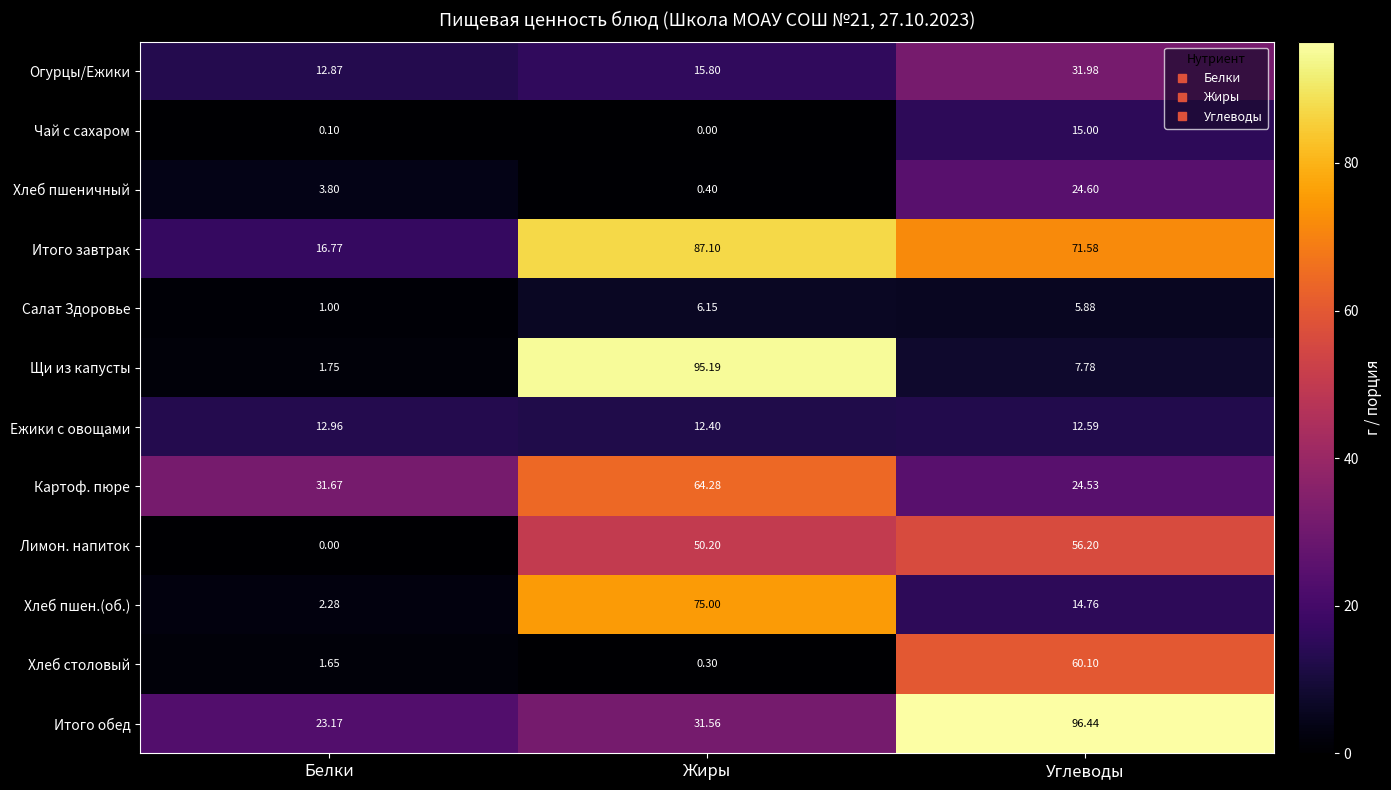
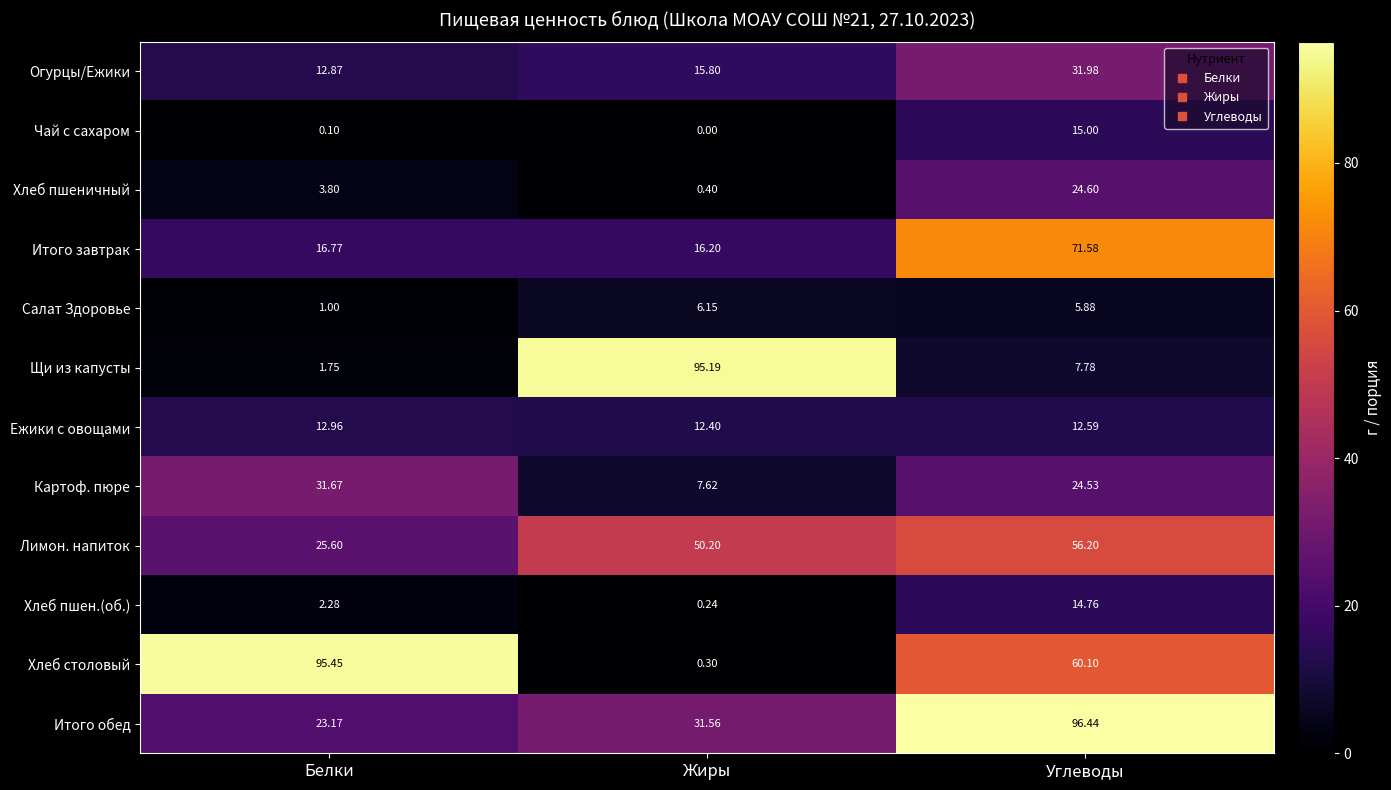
Итого завтрак, Жиры: 87.10 -> 16.20
Картоф. пюре, Жиры: 64.28 -> 7.62
Лимон. напиток, Белки: 0.00 -> 25.60
Хлеб пшен.(об.), Жиры: 75.00 -> 0.24
Хлеб столовый, Белки: 1.65 -> 95.45
